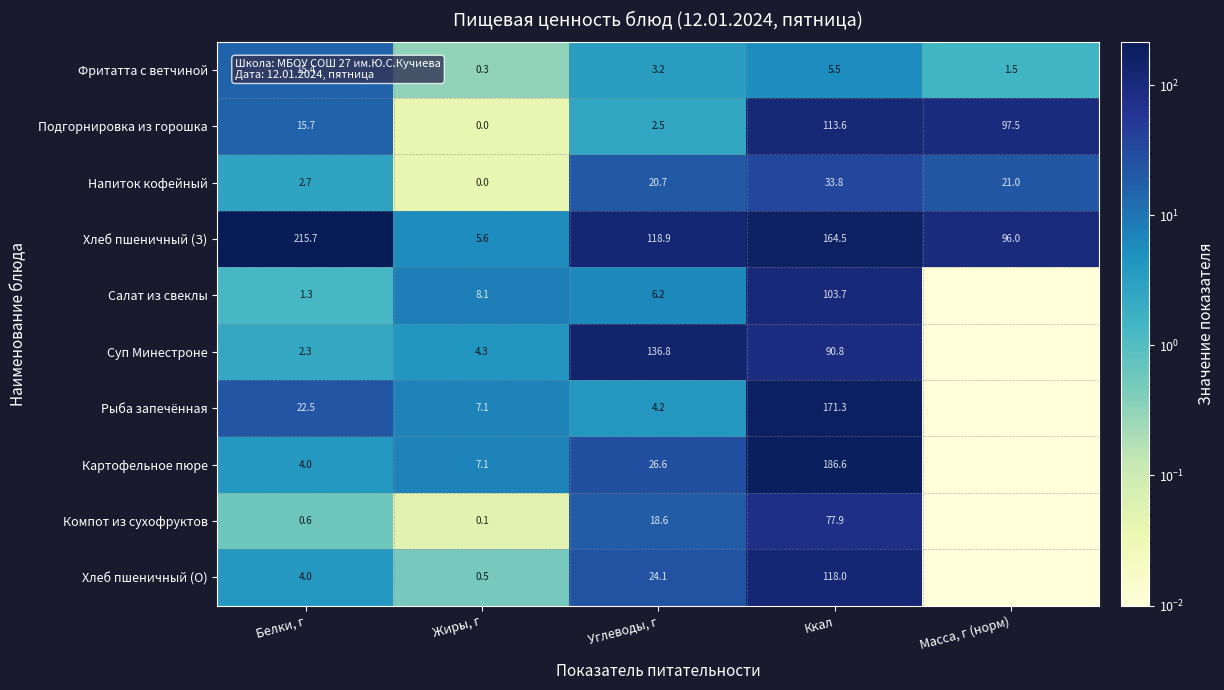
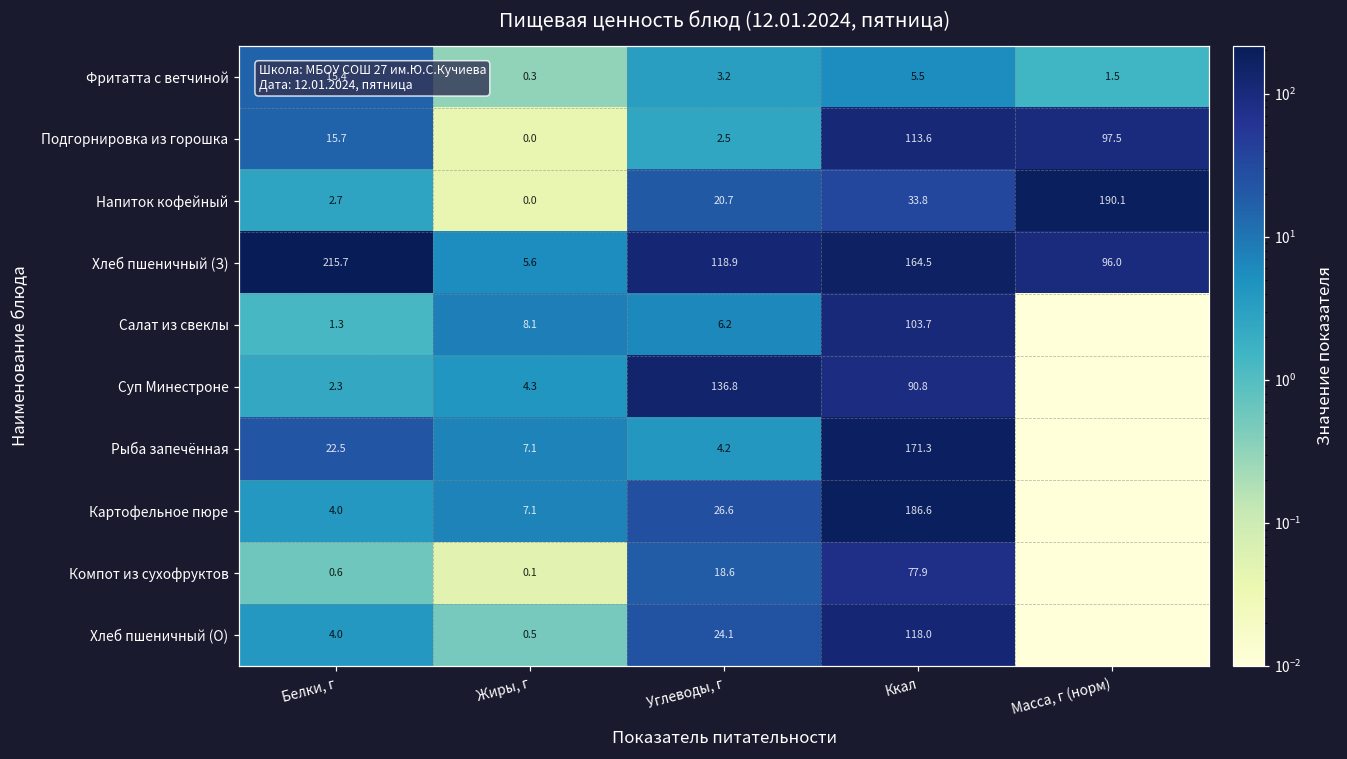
Напиток кофейный, Масса, г (норм): 21.0 -> 190.1
